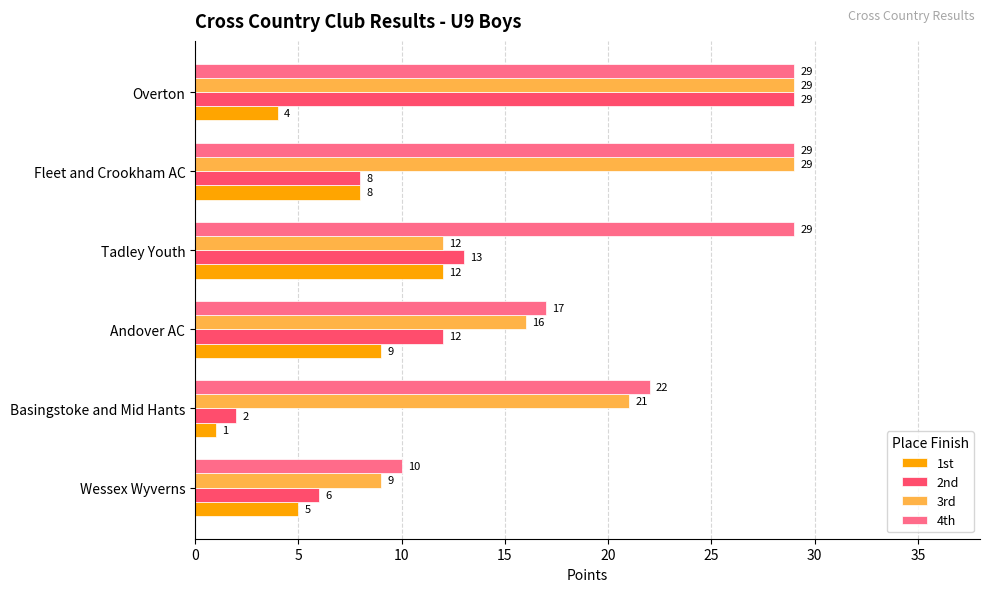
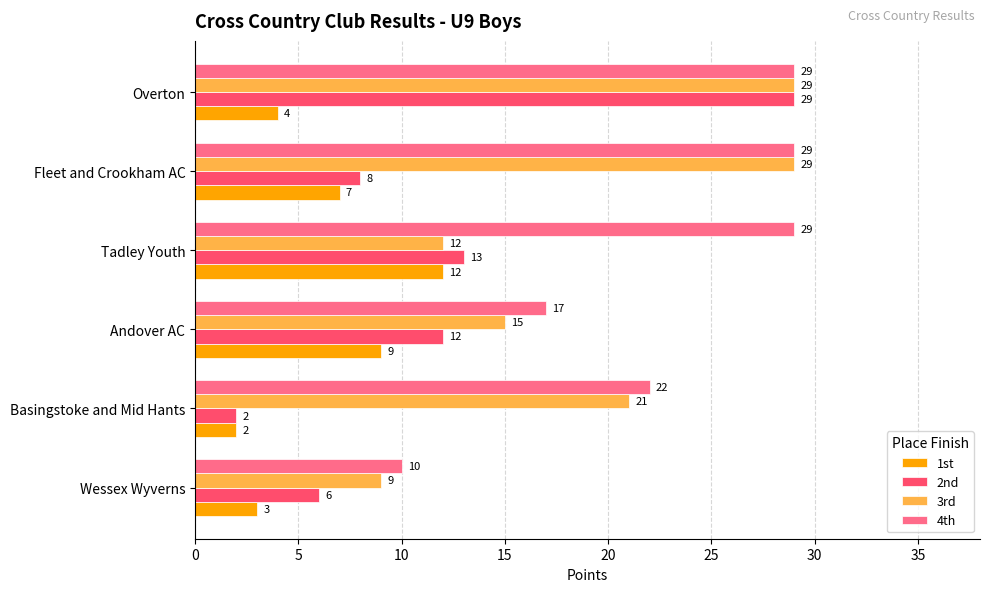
1st, Fleet and Crookham AC: 8 -> 7
3rd, Andover AC: 16 -> 15
1st, Basingstoke and Mid Hants: 1 -> 2
1st, Wessex Wyverns: 5 -> 3
